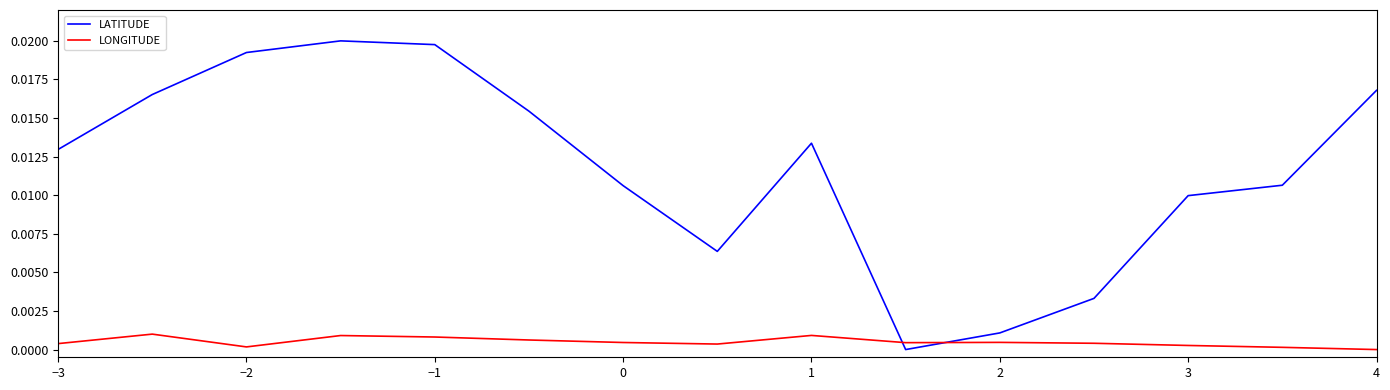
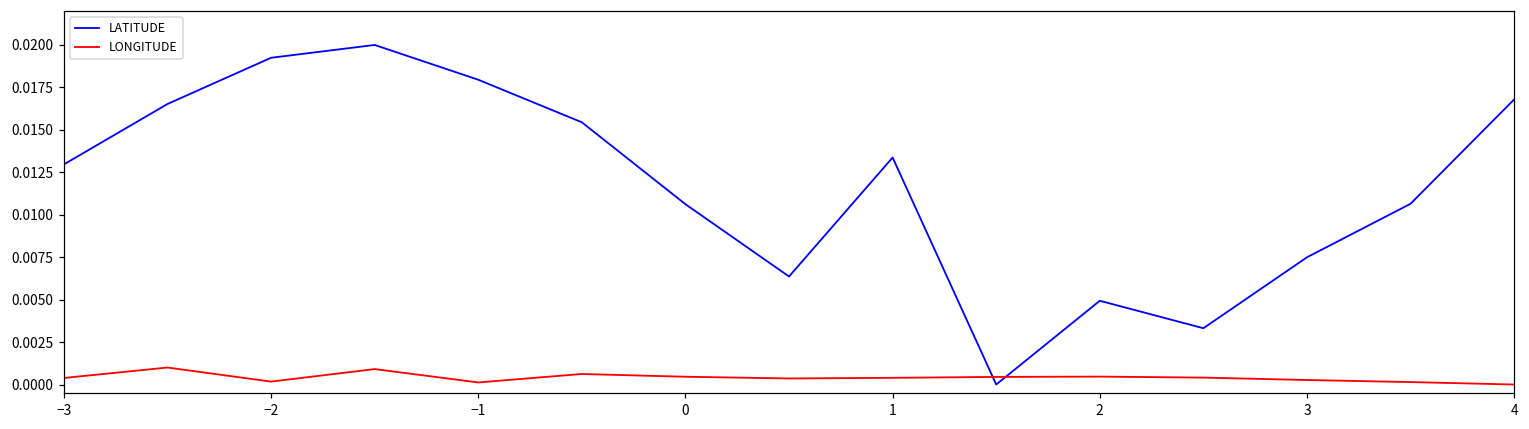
LATITUDE, −1: 0.0198 -> 0.0180
LONGITUDE, −1: 0.0008 -> 0.0001
LONGITUDE, 1: 0.0009 -> 0.0004
LATITUDE, 2: 0.0011 -> 0.0049
LATITUDE, 3: 0.0100 -> 0.0075
